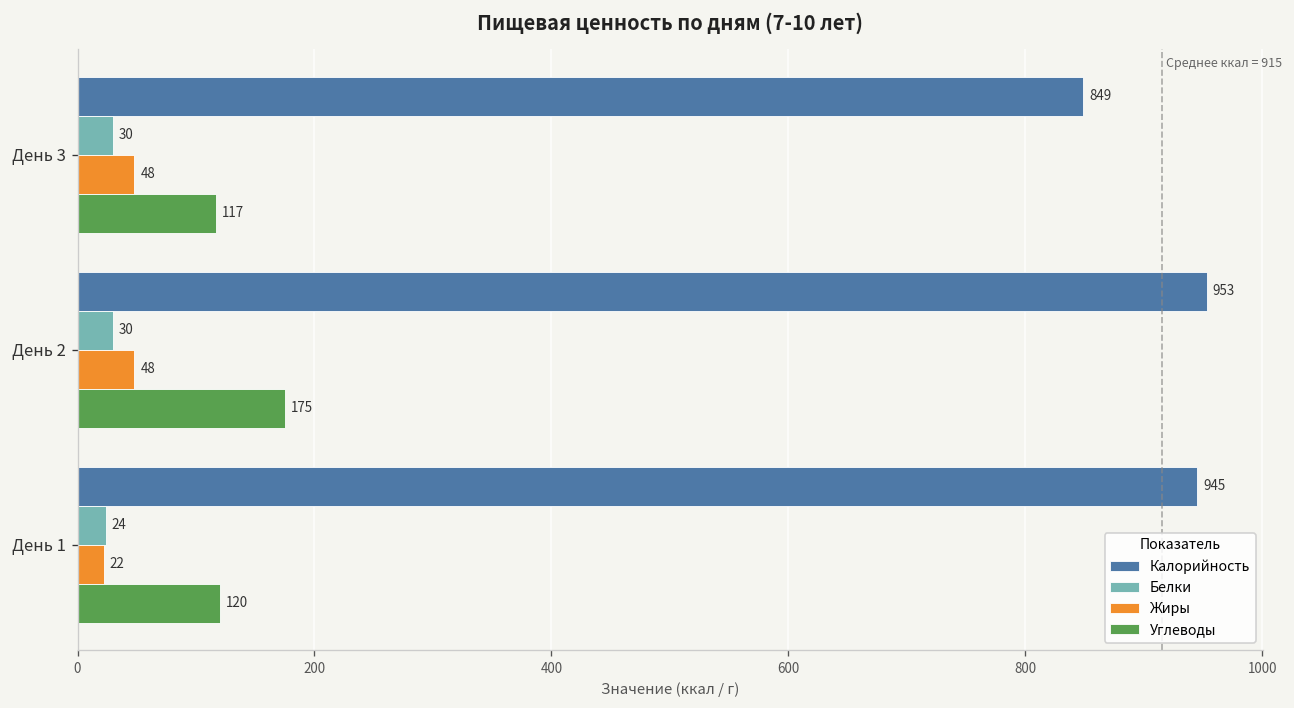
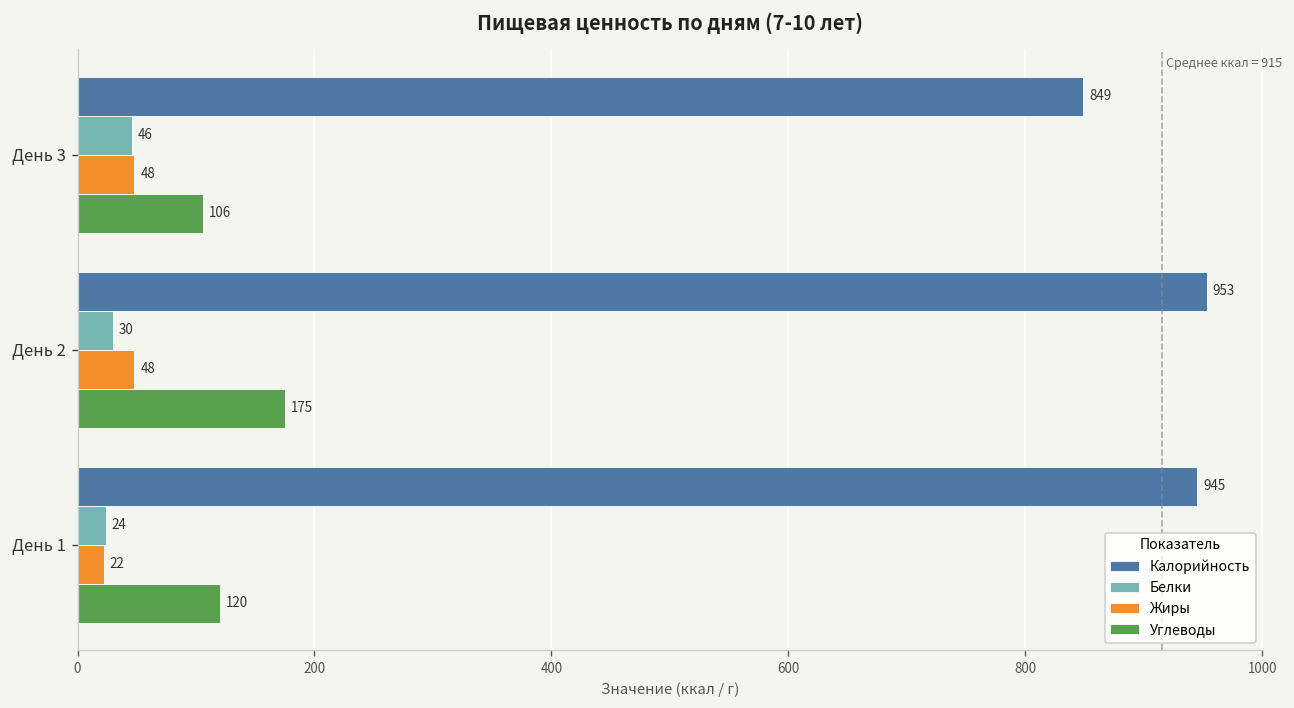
Белки, День 3: 30 -> 46
Углеводы, День 3: 117 -> 106
